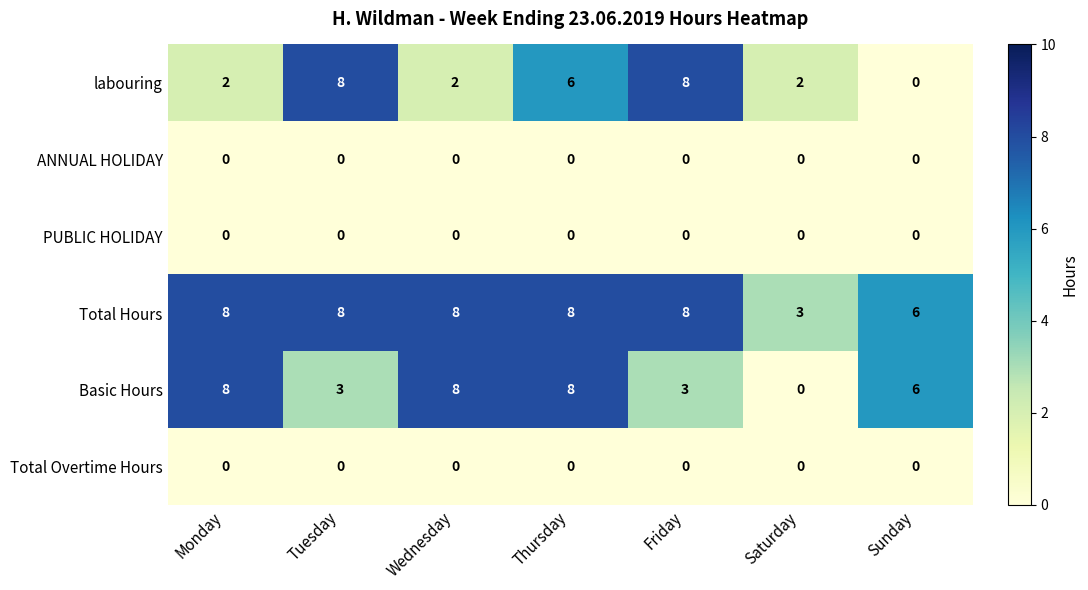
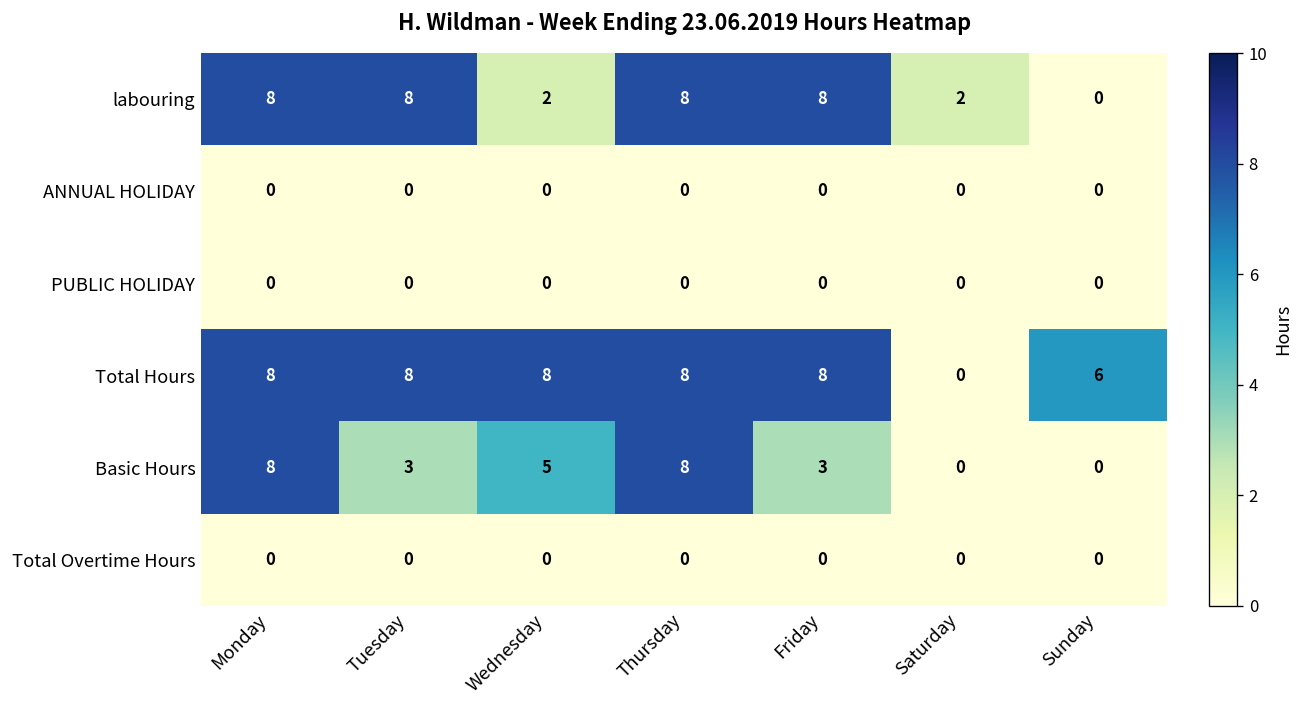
labouring, Monday: 2 -> 8
labouring, Thursday: 6 -> 8
Total Hours, Saturday: 3 -> 0
Basic Hours, Wednesday: 8 -> 5
Basic Hours, Sunday: 6 -> 0
